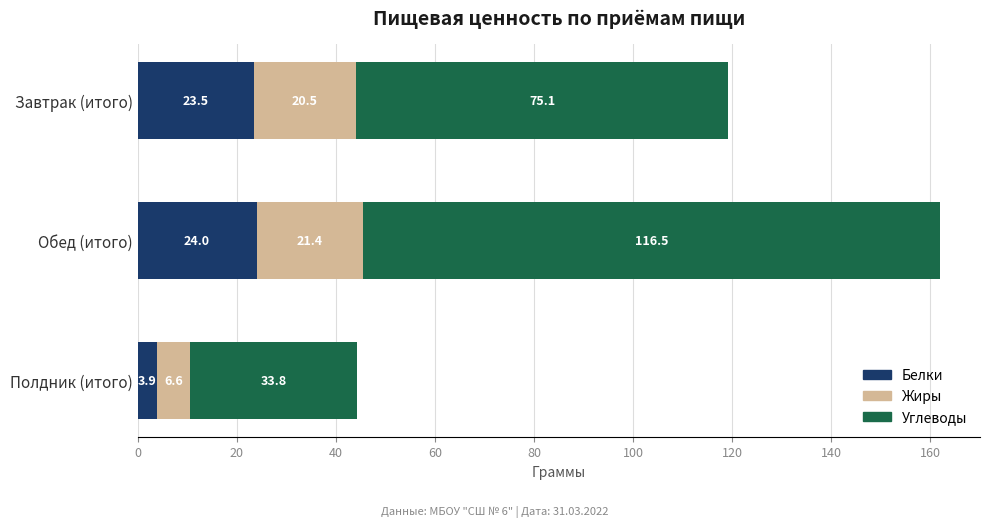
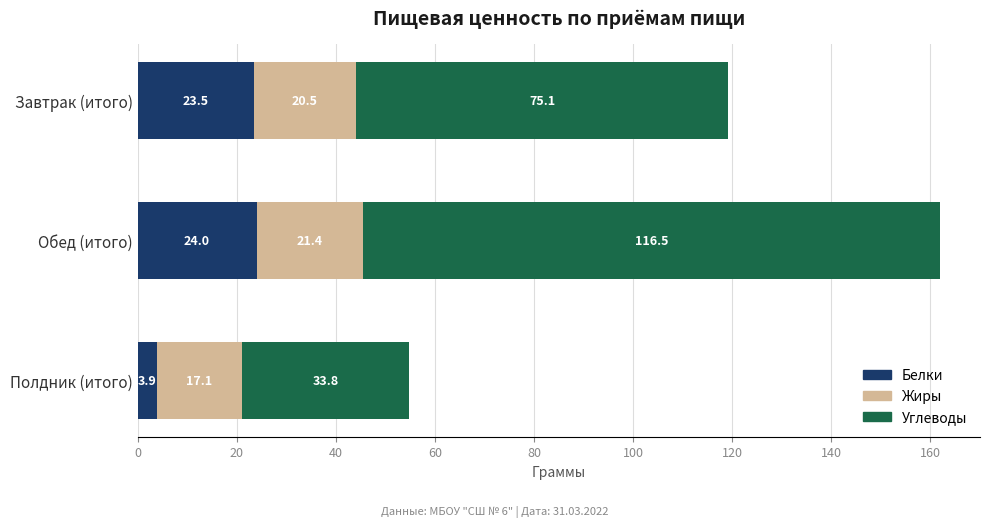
Жиры, Полдник (итого): 6.6 -> 17.1
